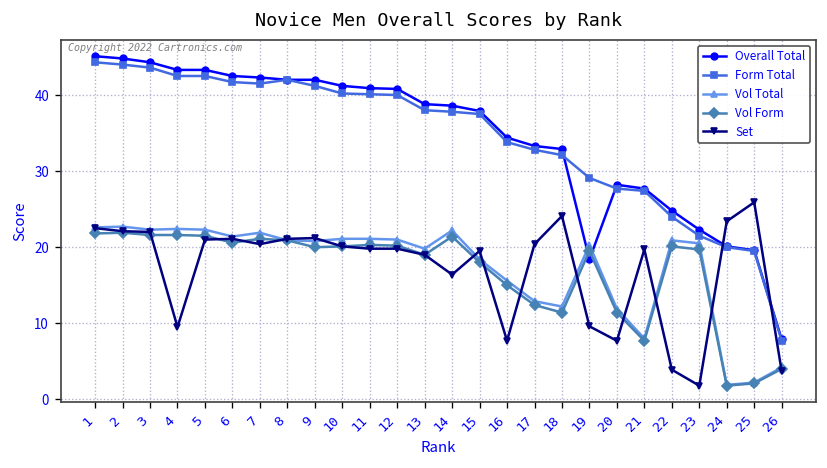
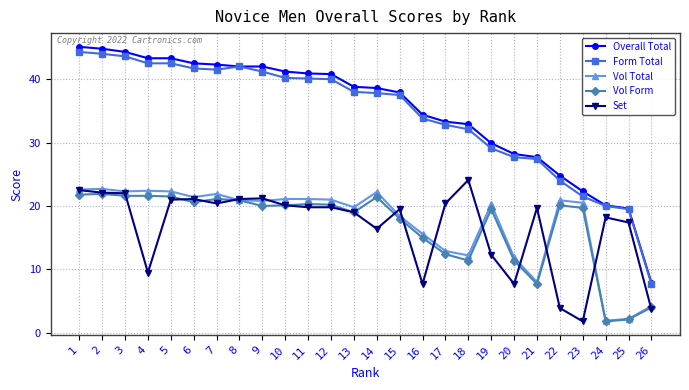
Overall Total, 19: 18 -> 30
Set, 19: 10 -> 12
Set, 24: 23 -> 18
Set, 25: 26 -> 17
